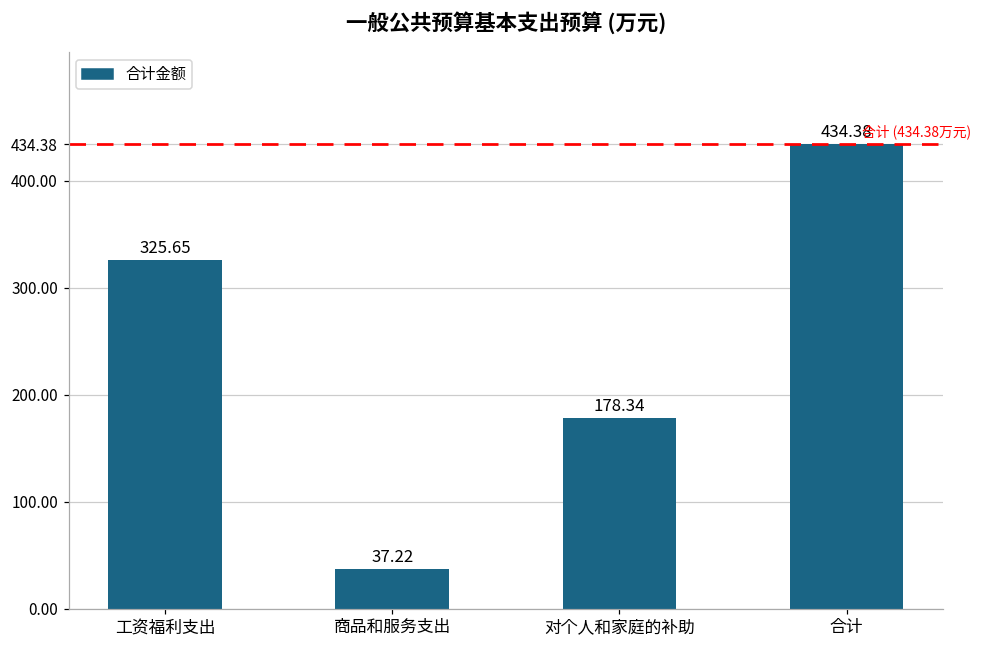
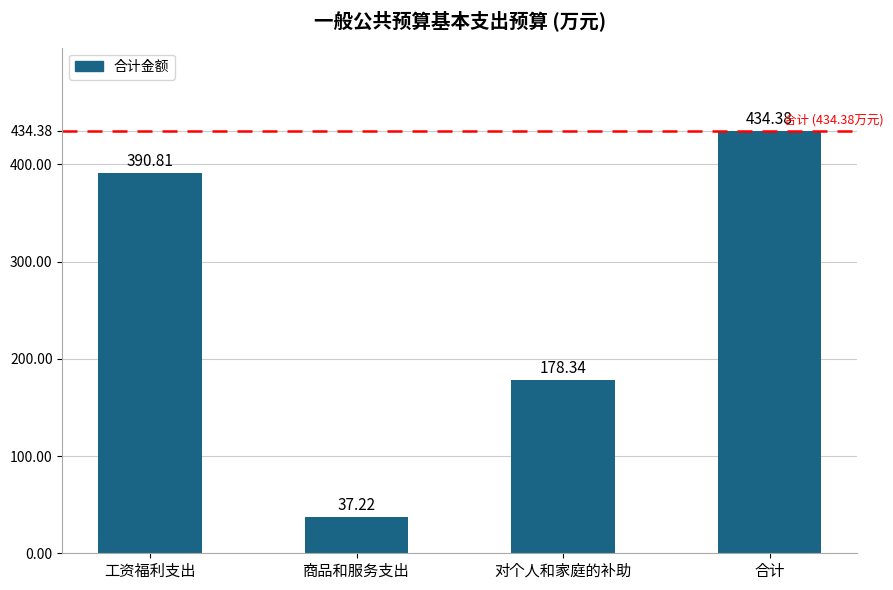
工资福利支出: 325.65 -> 390.81
